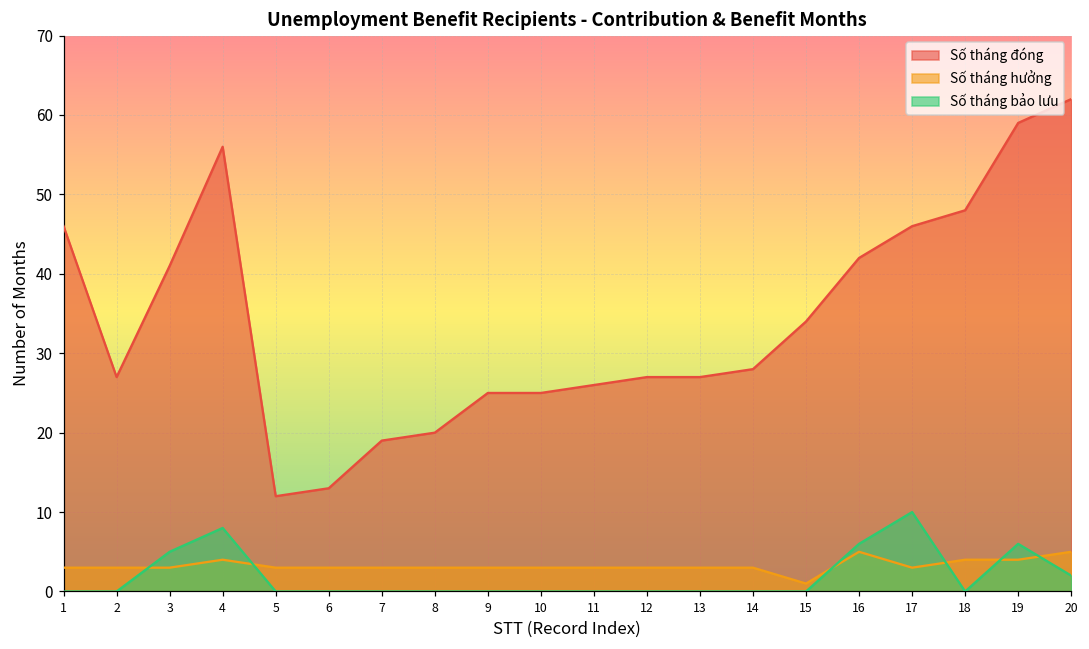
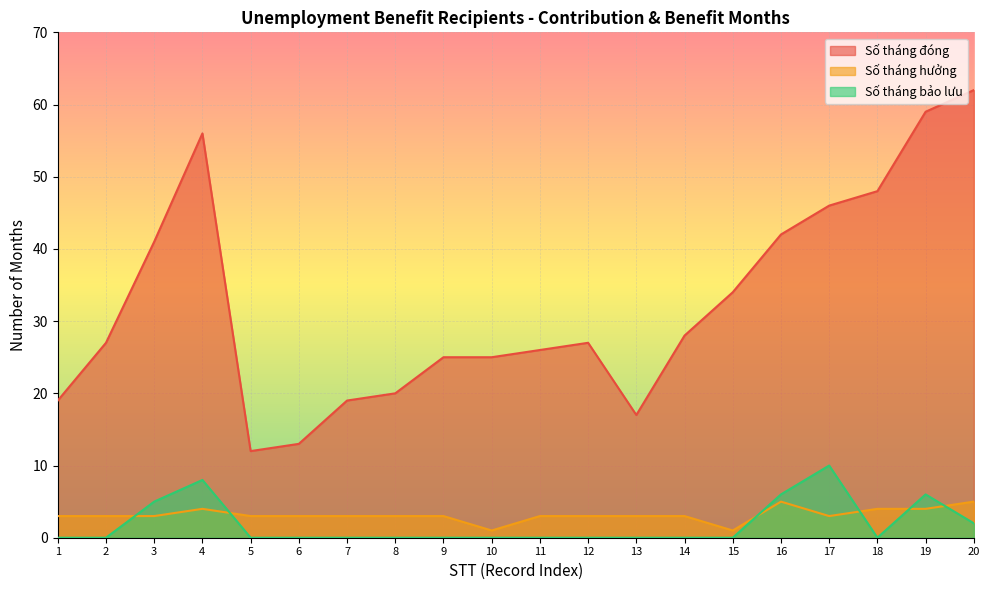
Số tháng đóng, 1: 46 -> 19
Số tháng hưởng, 10: 3 -> 1
Số tháng đóng, 13: 27 -> 17
